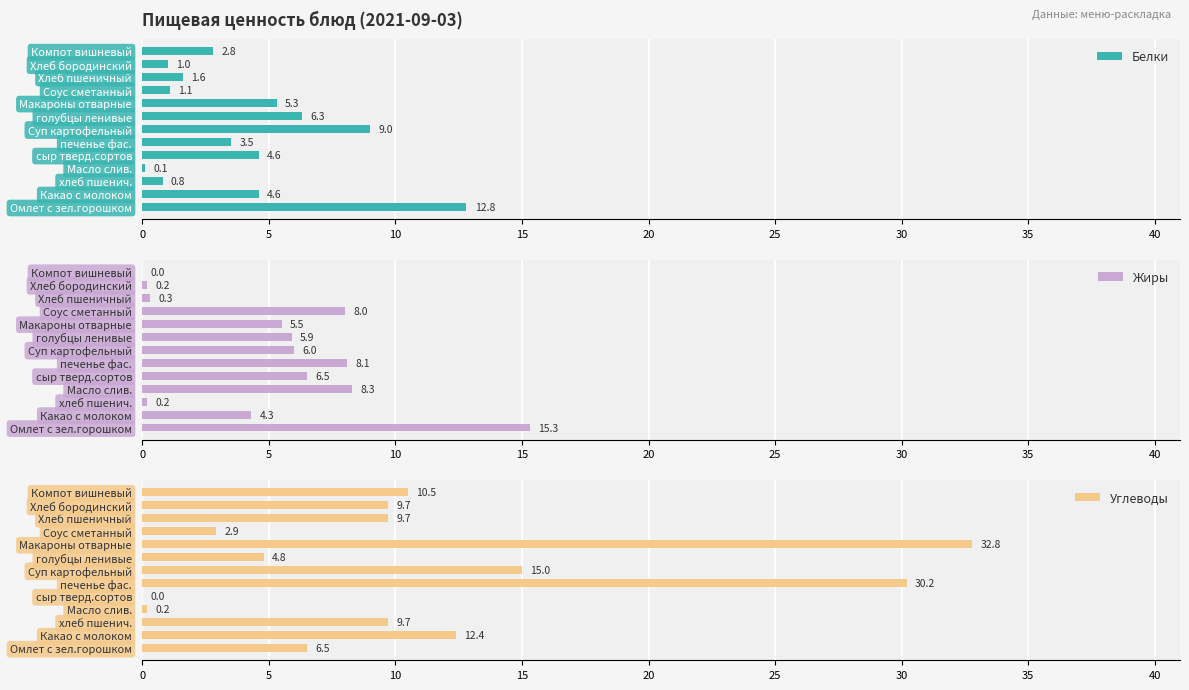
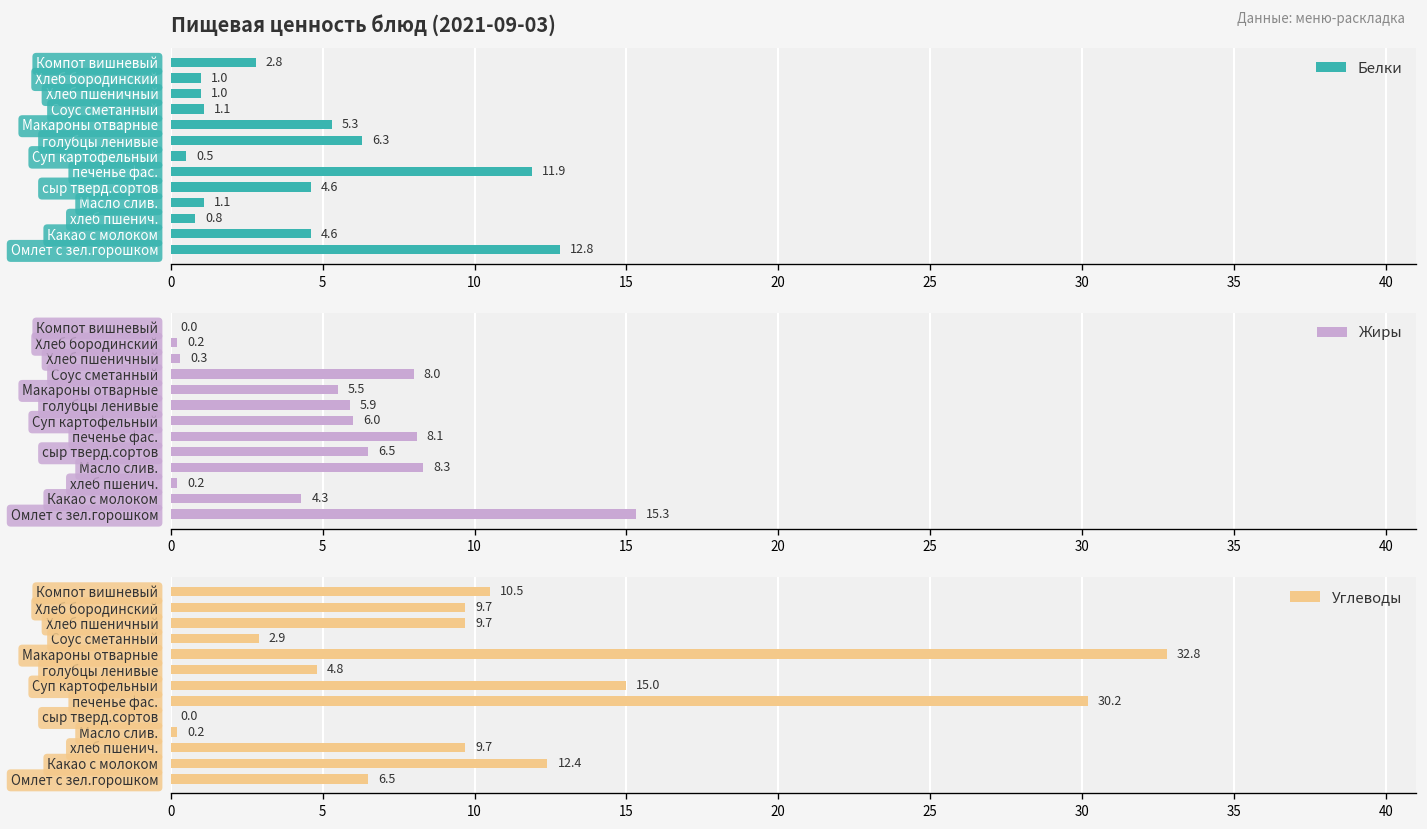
Пищевая ценность блюд (2021-09-03), Хлеб пшеничный: 1.6 -> 1.0
Пищевая ценность блюд (2021-09-03), Суп картофельный: 9.0 -> 0.5
Пищевая ценность блюд (2021-09-03), печенье фас.: 3.5 -> 11.9
Пищевая ценность блюд (2021-09-03), Масло слив.: 0.1 -> 1.1
